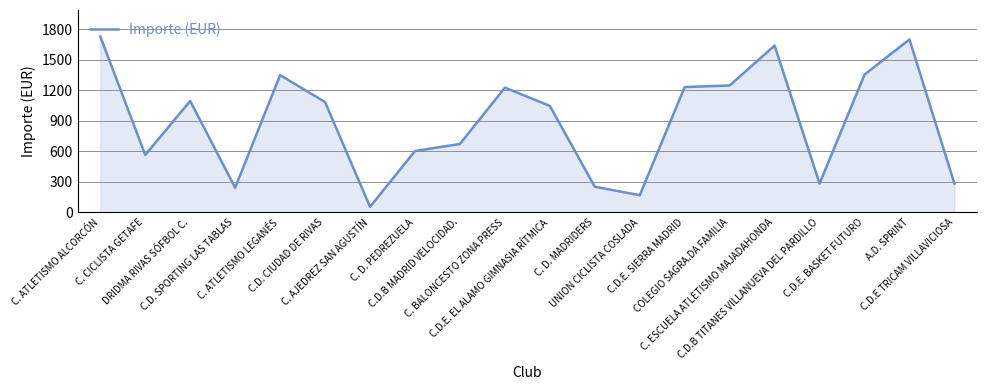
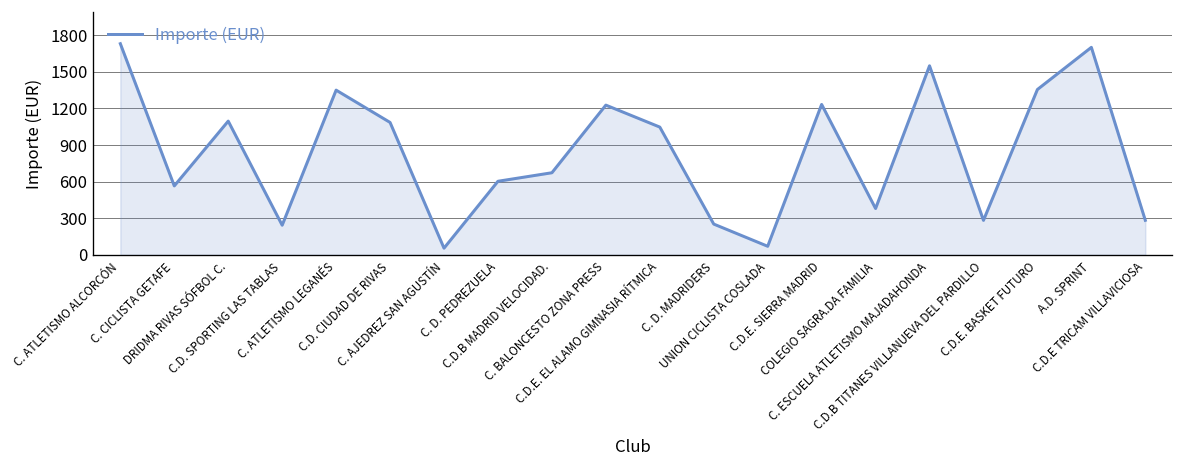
UNION CICLISTA COSLADA: 170 -> 70
COLEGIO SAGRA.DA FAMILIA: 1250 -> 380
C. ESCUELA ATLETISMO MAJADAHONDA: 1640 -> 1550
